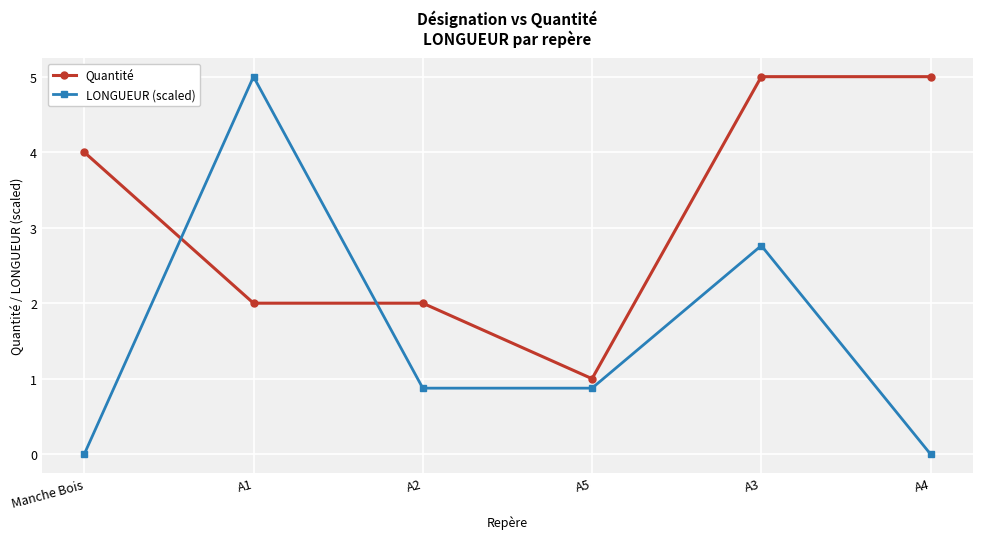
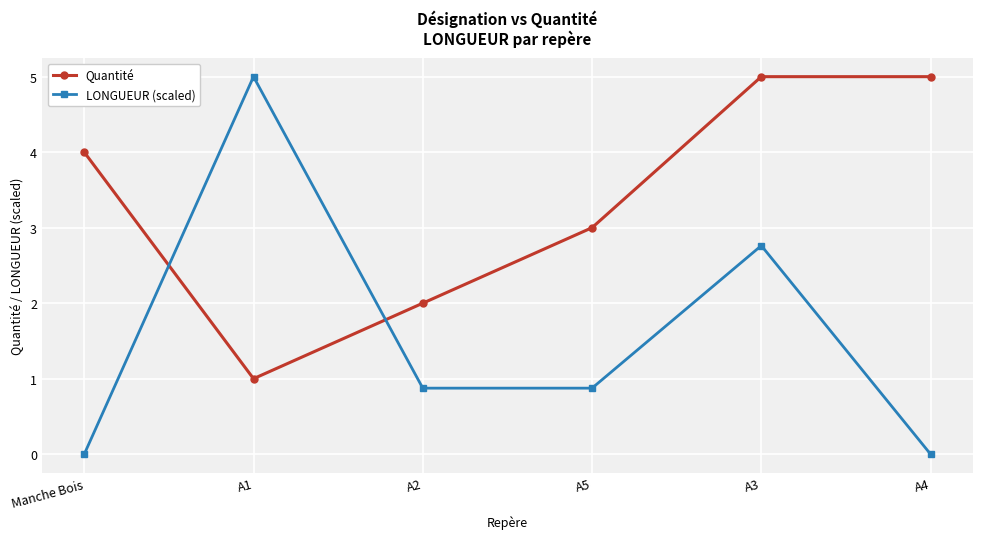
Quantité, A1: 2 -> 1
Quantité, A5: 1 -> 3
